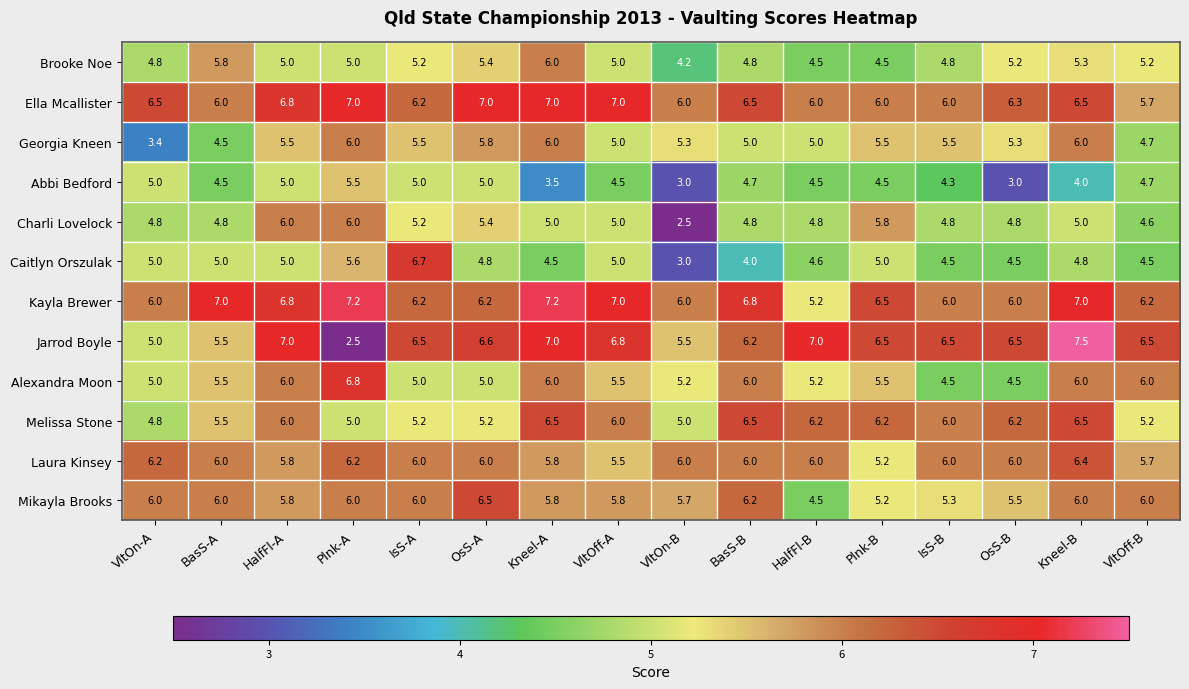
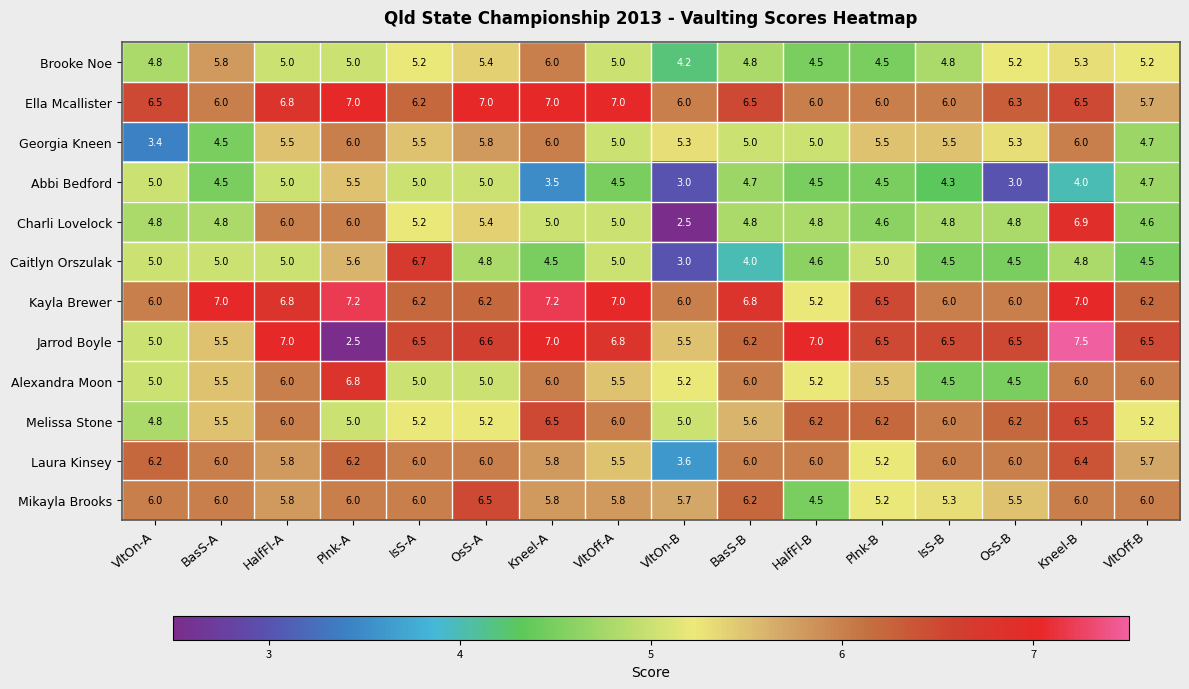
Charli Lovelock, Plnk-B: 5.8 -> 4.6
Charli Lovelock, Kneel-B: 5.0 -> 6.9
Melissa Stone, BasS-B: 6.5 -> 5.6
Laura Kinsey, VltOn-B: 6.0 -> 3.6
